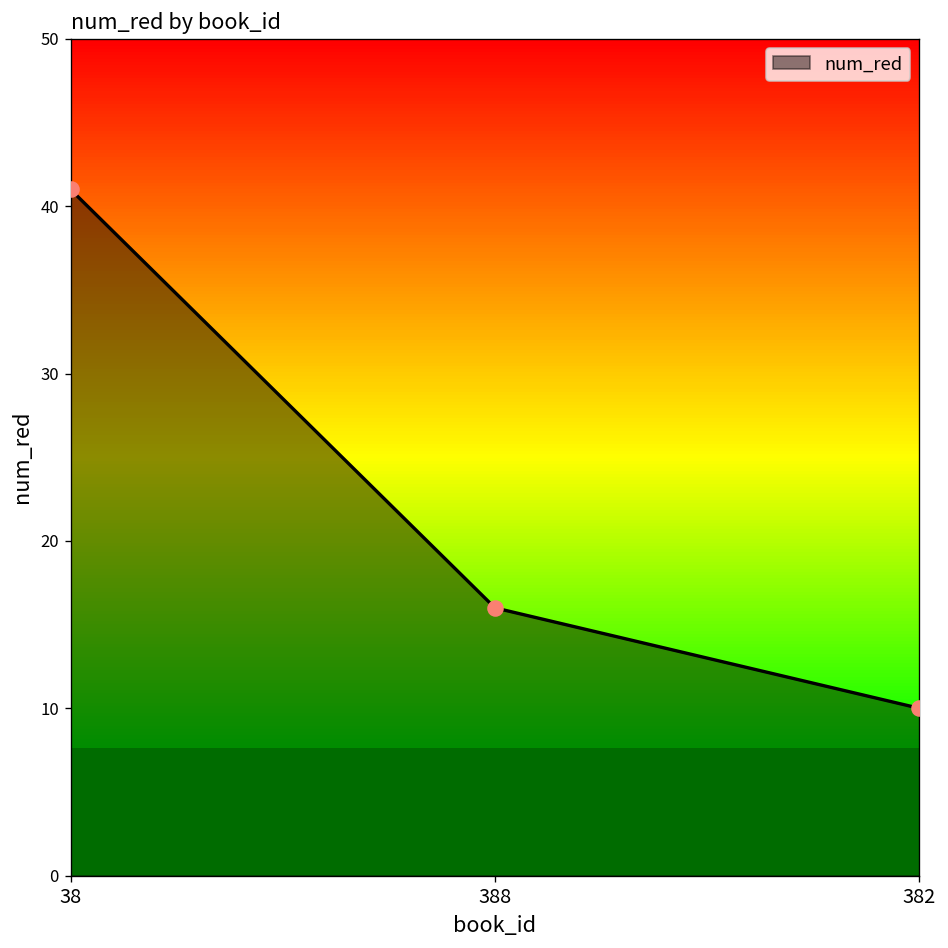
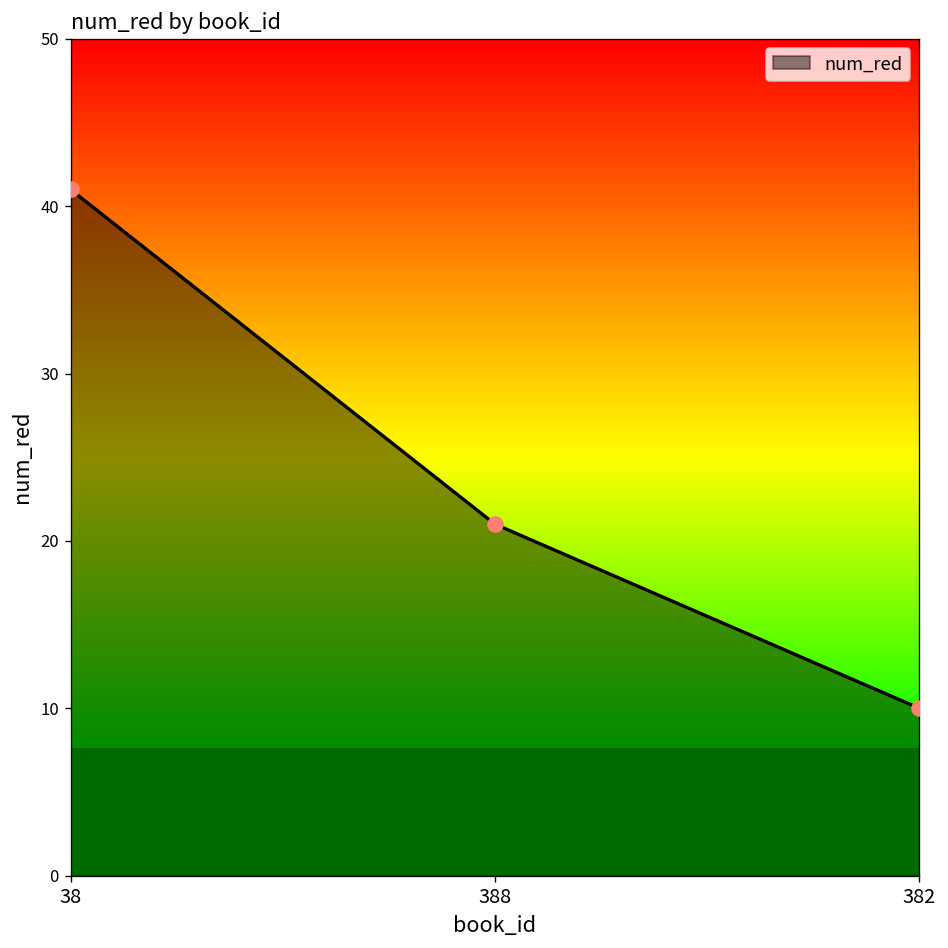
388: 16 -> 21
